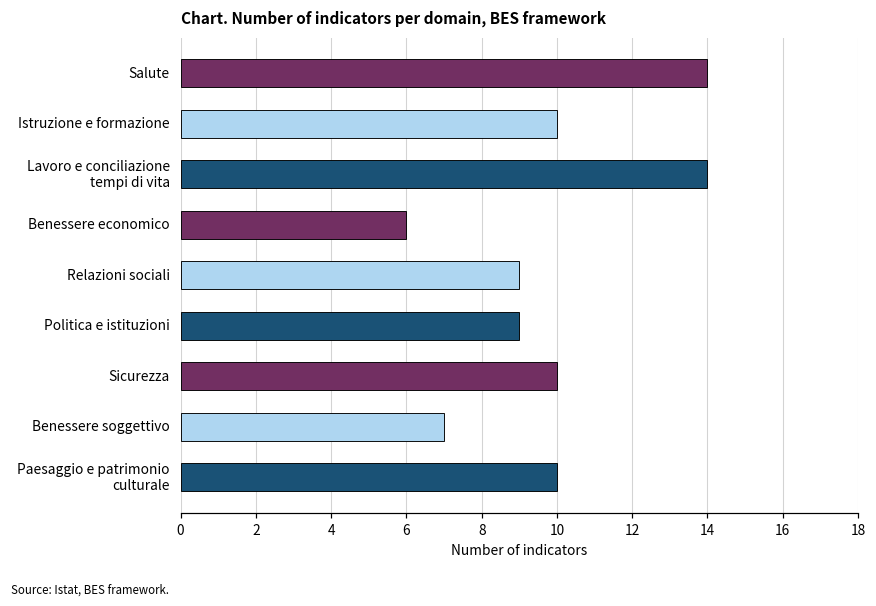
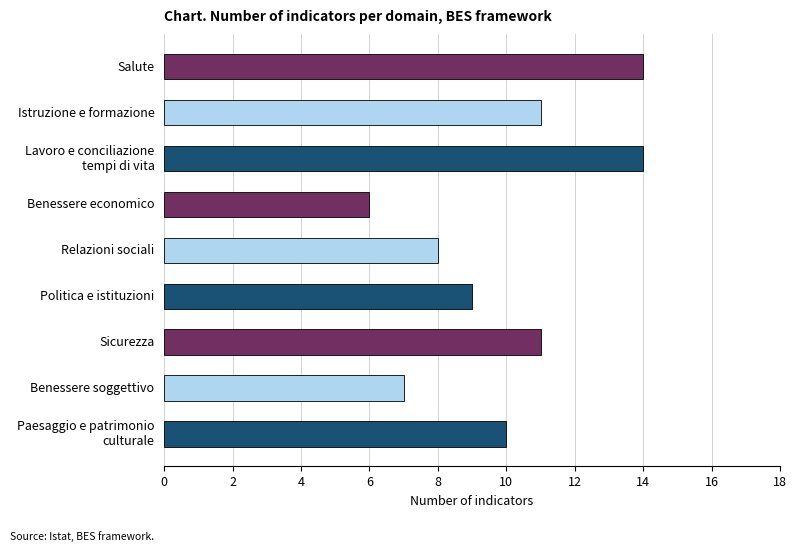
Istruzione e formazione: 10 -> 11
Relazioni sociali: 9 -> 8
Sicurezza: 10 -> 11
